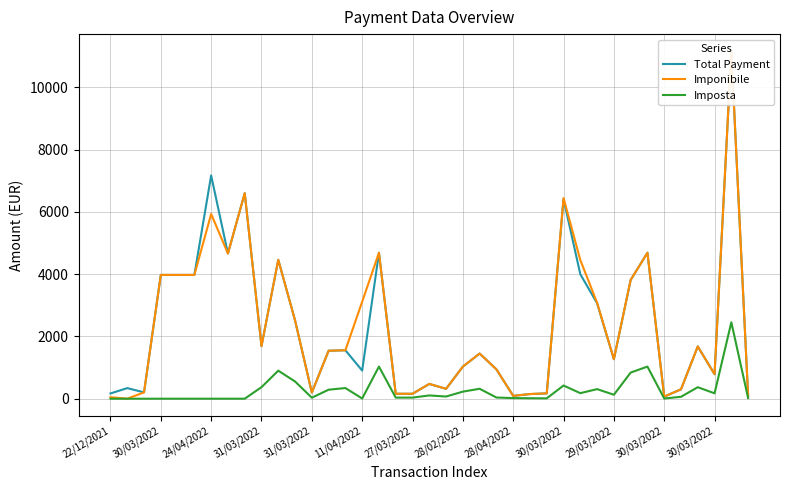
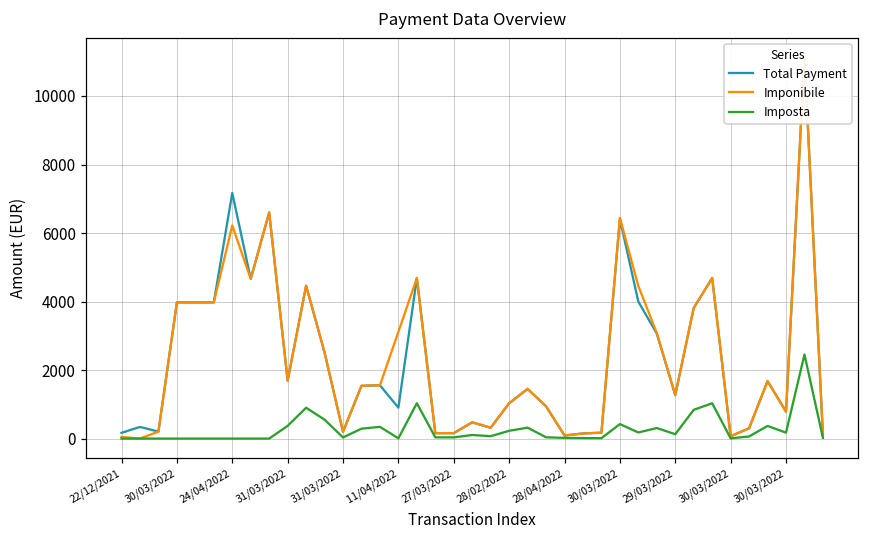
Imponibile, 24/04/2022: 5900 -> 6200
